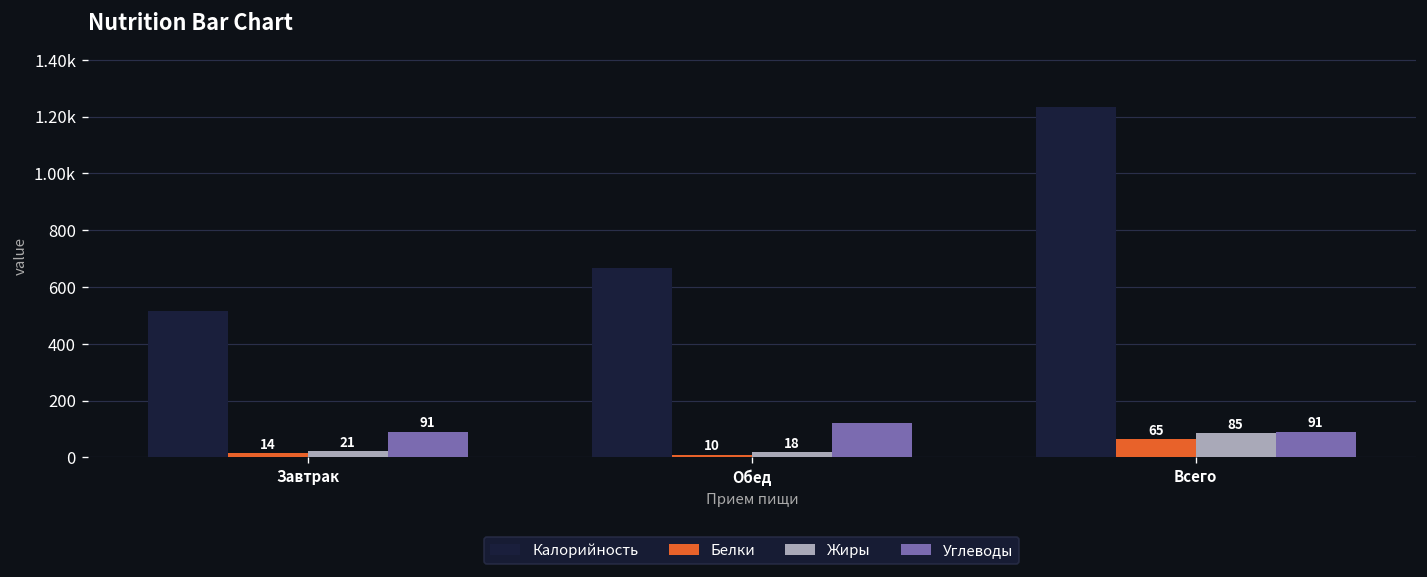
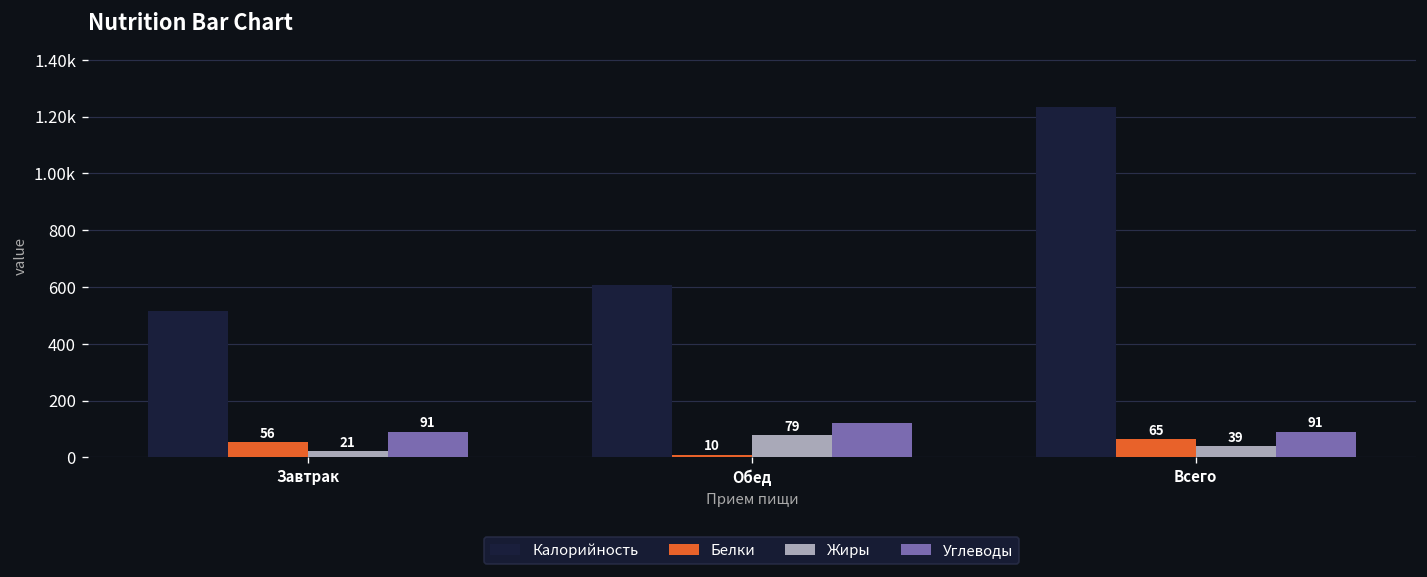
Белки, Завтрак: 14 -> 56
Калорийность, Обед: 670 -> 610
Жиры, Обед: 18 -> 79
Жиры, Всего: 85 -> 39
